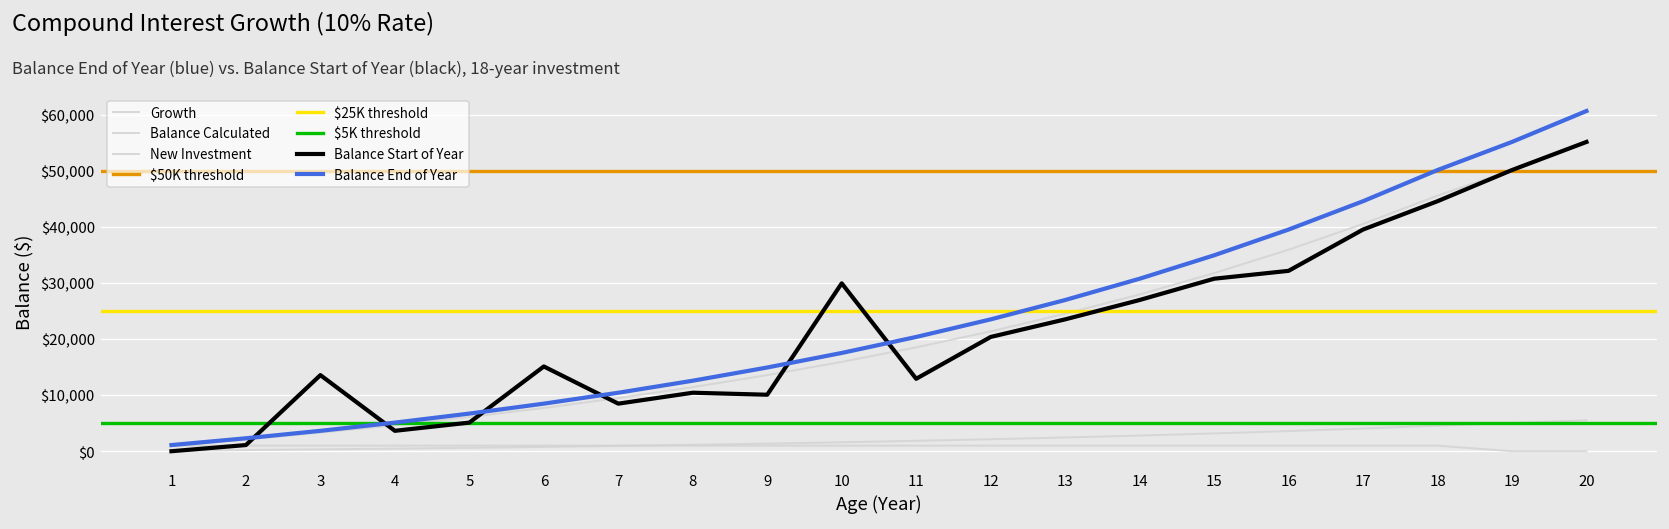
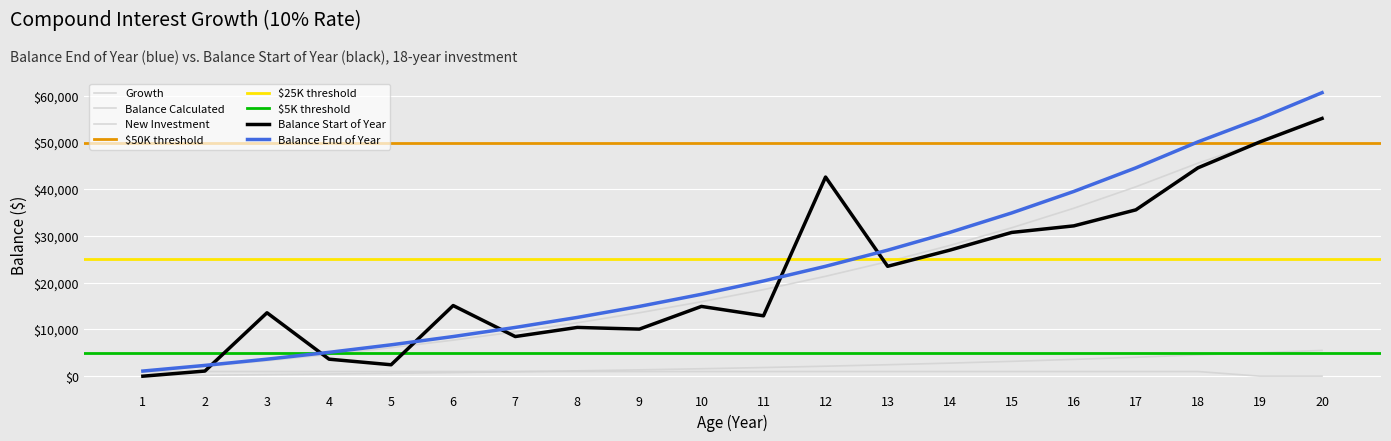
Balance Start of Year, 5: $5,000 -> $2,000
Balance Start of Year, 10: $30,000 -> $15,000
Balance Start of Year, 12: $20,000 -> $43,000
Balance Start of Year, 17: $40,000 -> $36,000
